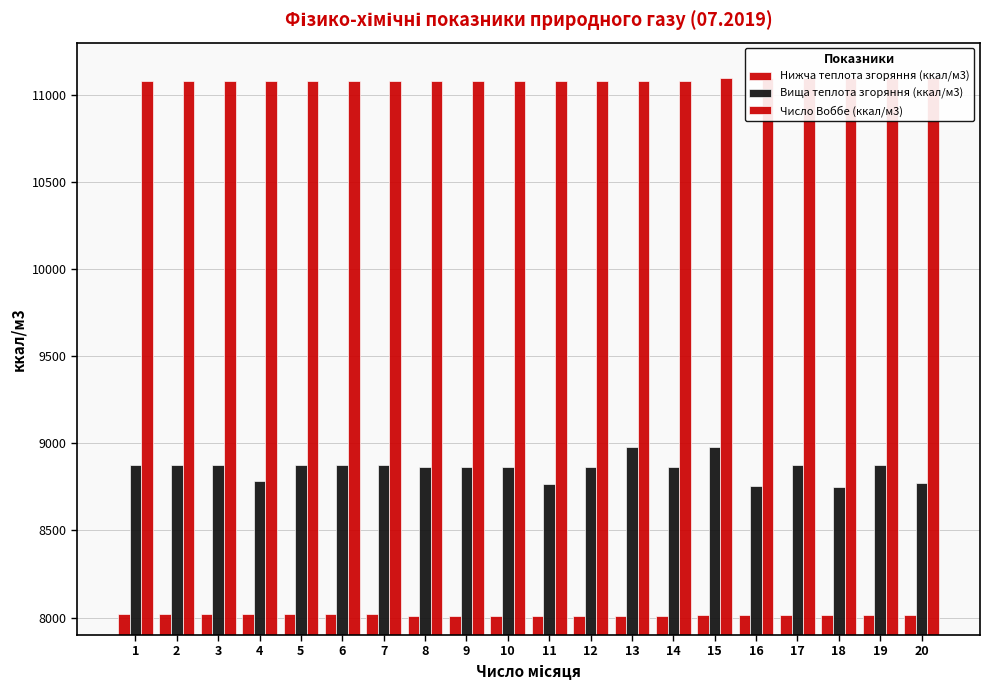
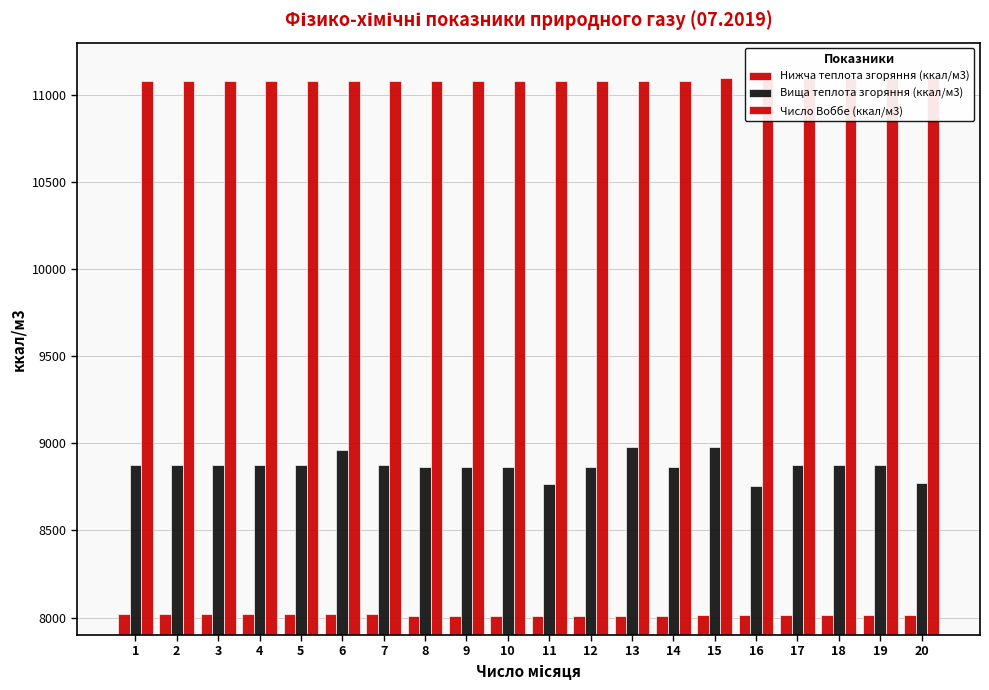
Вища теплота згоряння (ккал/м3), 4: 8780 -> 8880
Вища теплота згоряння (ккал/м3), 6: 8880 -> 8960
Вища теплота згоряння (ккал/м3), 18: 8750 -> 8880
